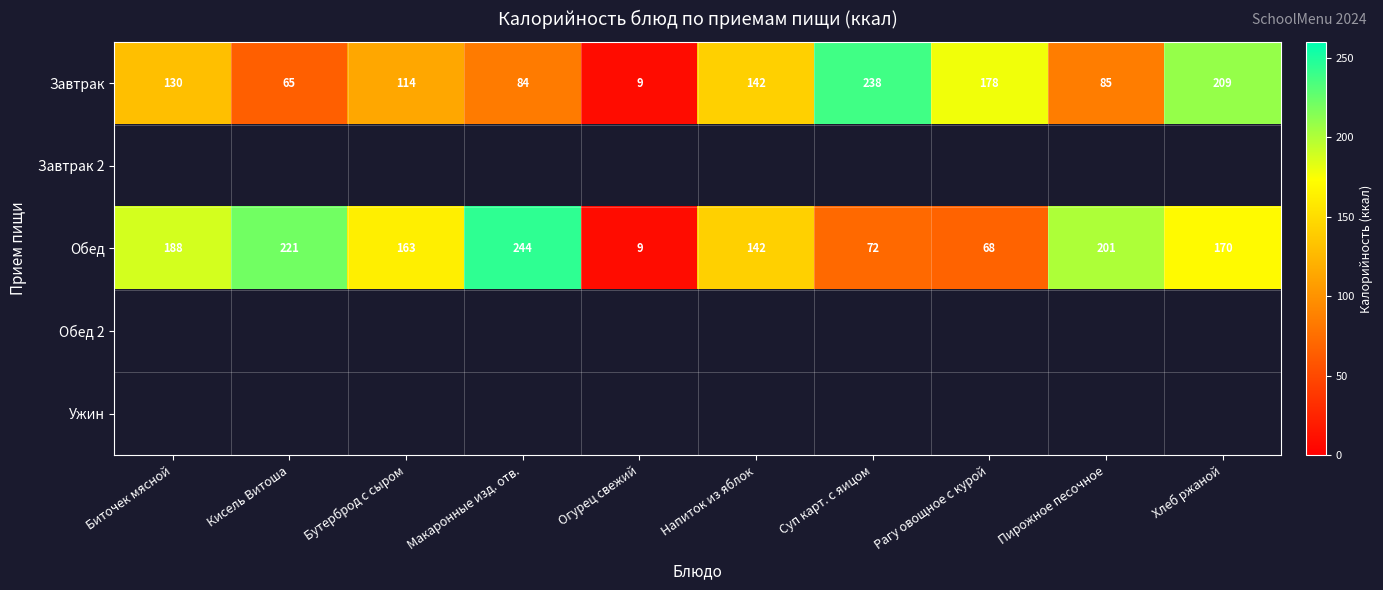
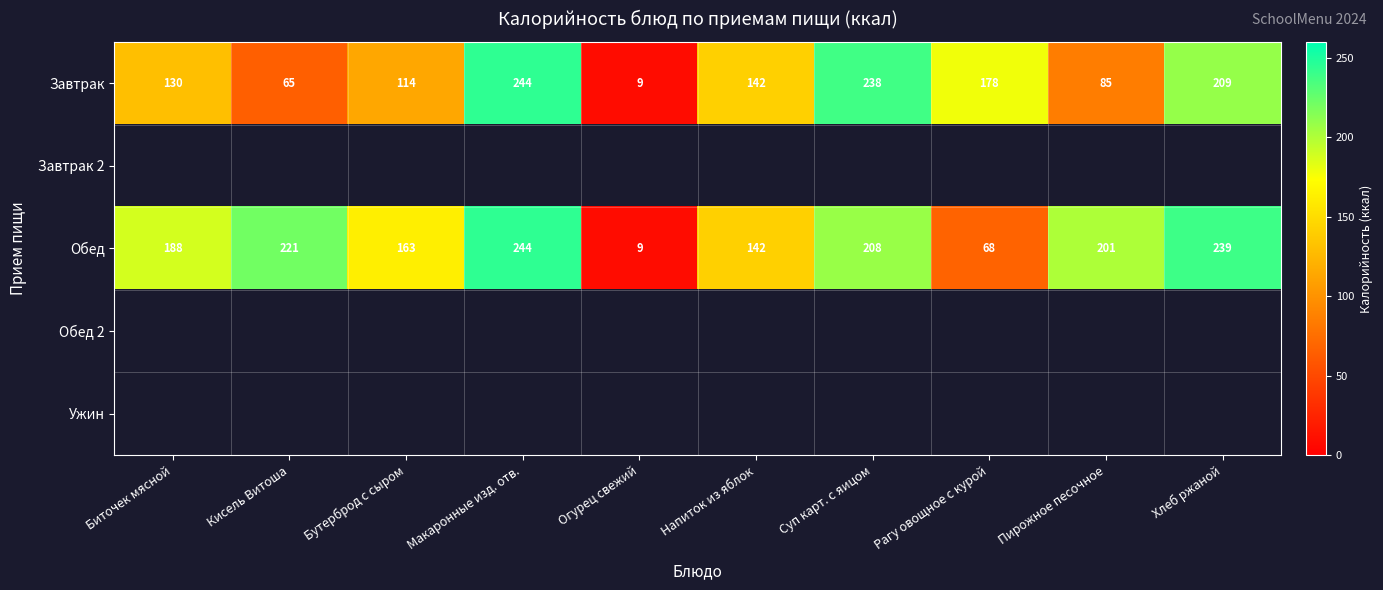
Завтрак, Макаронные изд. отв.: 84 -> 244
Обед, Суп карт. с яицом: 72 -> 208
Обед, Хлеб ржаной: 170 -> 239
